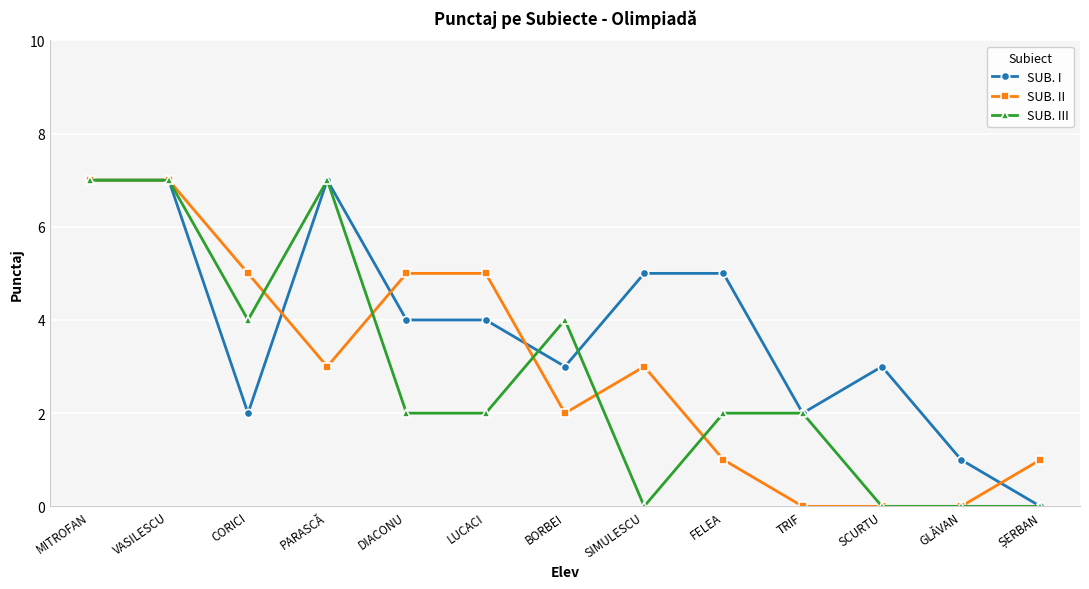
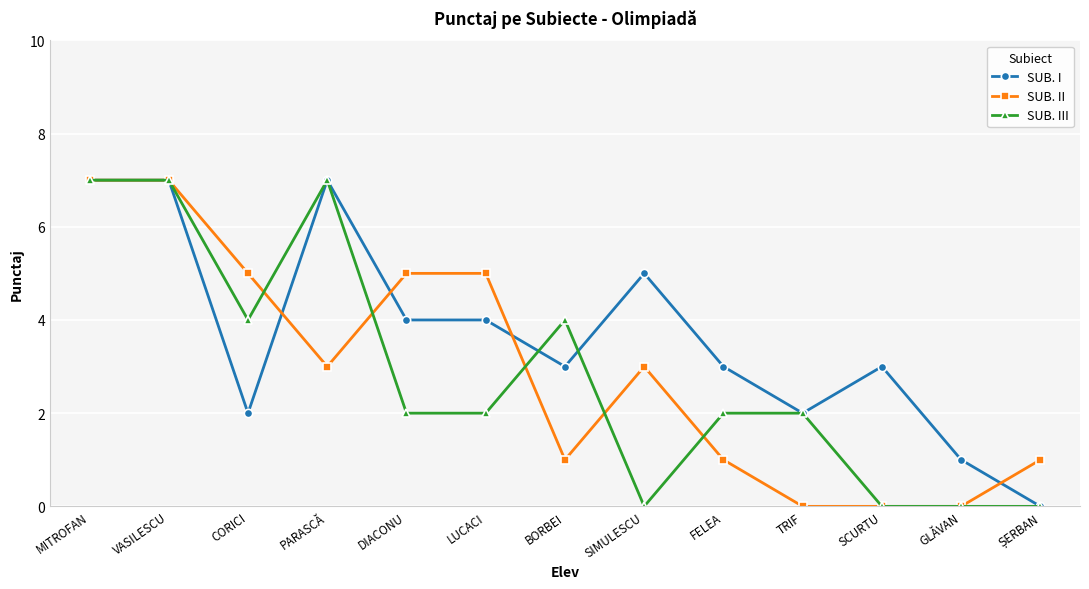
SUB. II, BORBEI: 2 -> 1
SUB. I, FELEA: 5 -> 3
